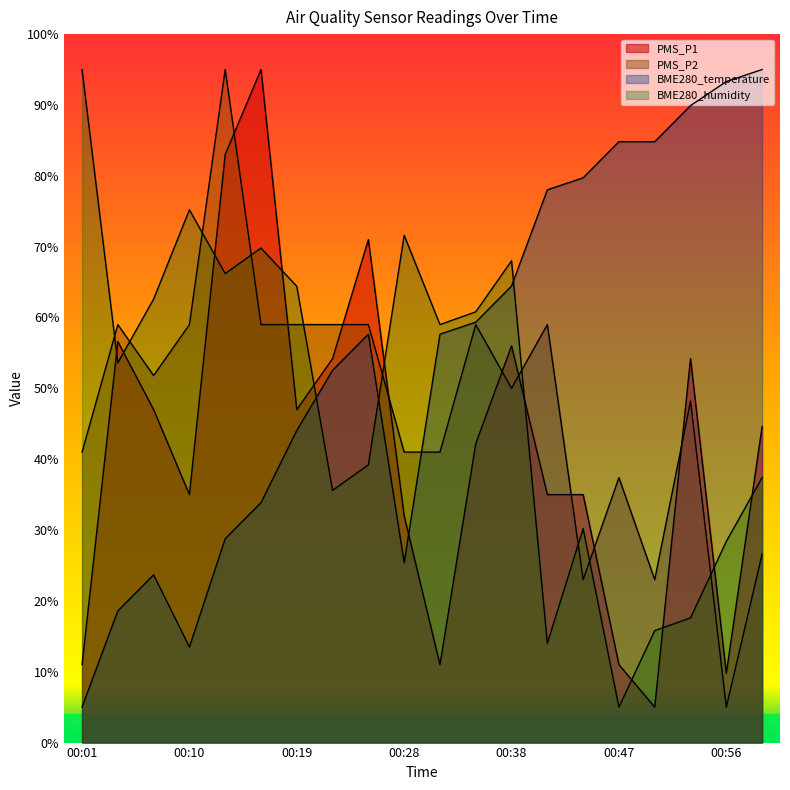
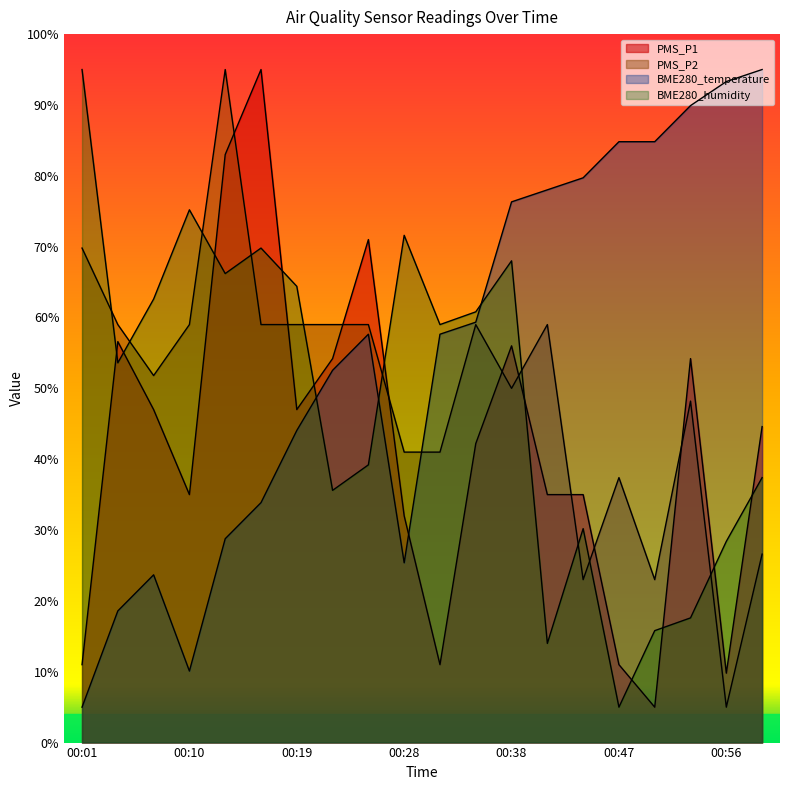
PMS_P2, 00:01: 41% -> 70%
BME280_temperature, 00:10: 13% -> 10%
BME280_temperature, 00:38: 64% -> 76%
